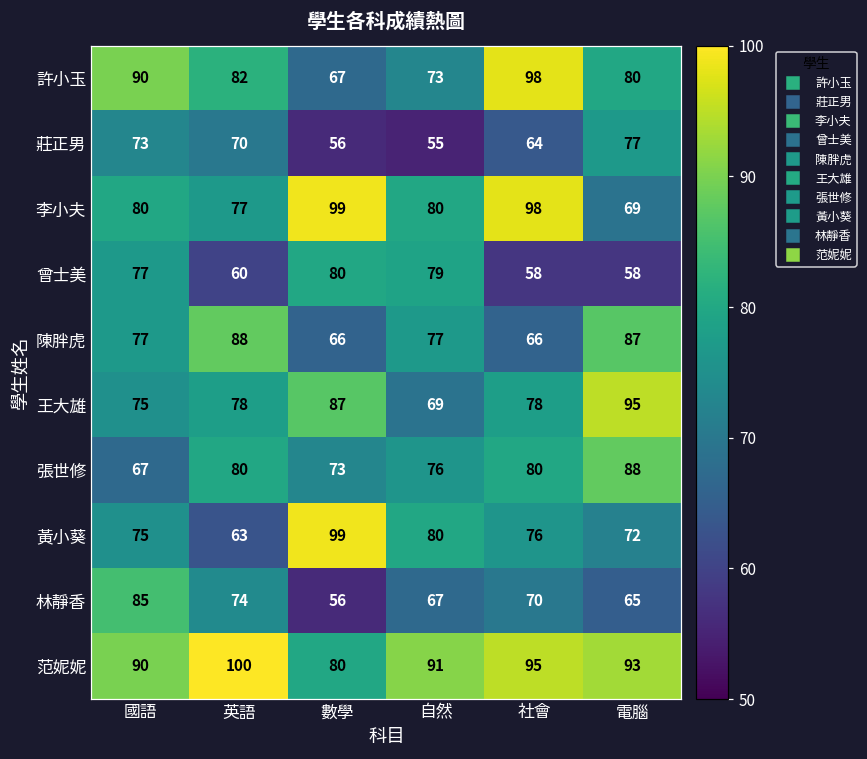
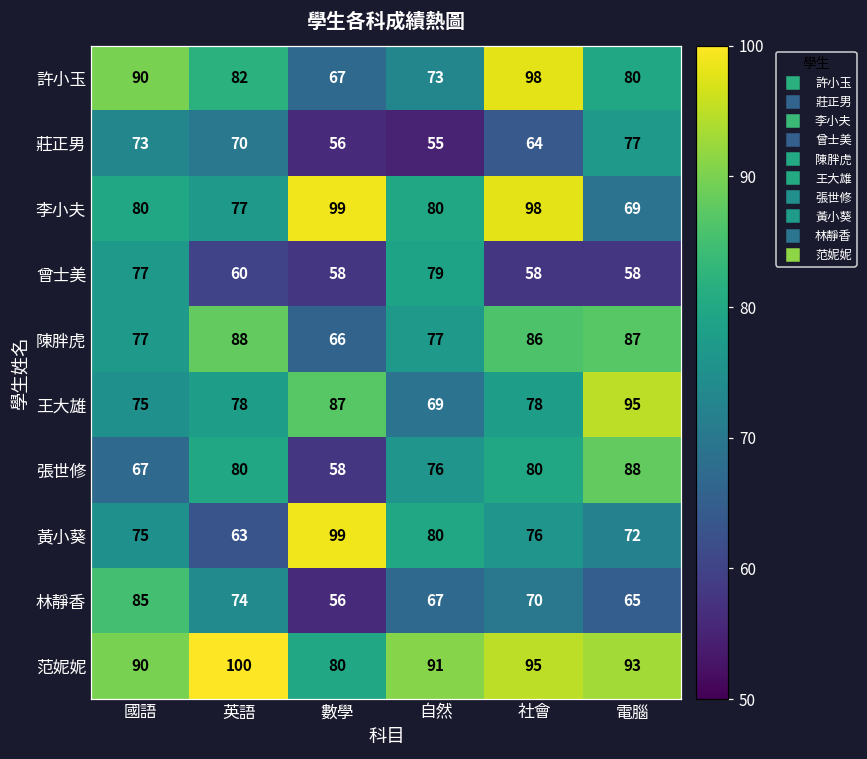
曾士美, 數學: 80 -> 58
陳胖虎, 社會: 66 -> 86
張世修, 數學: 73 -> 58
